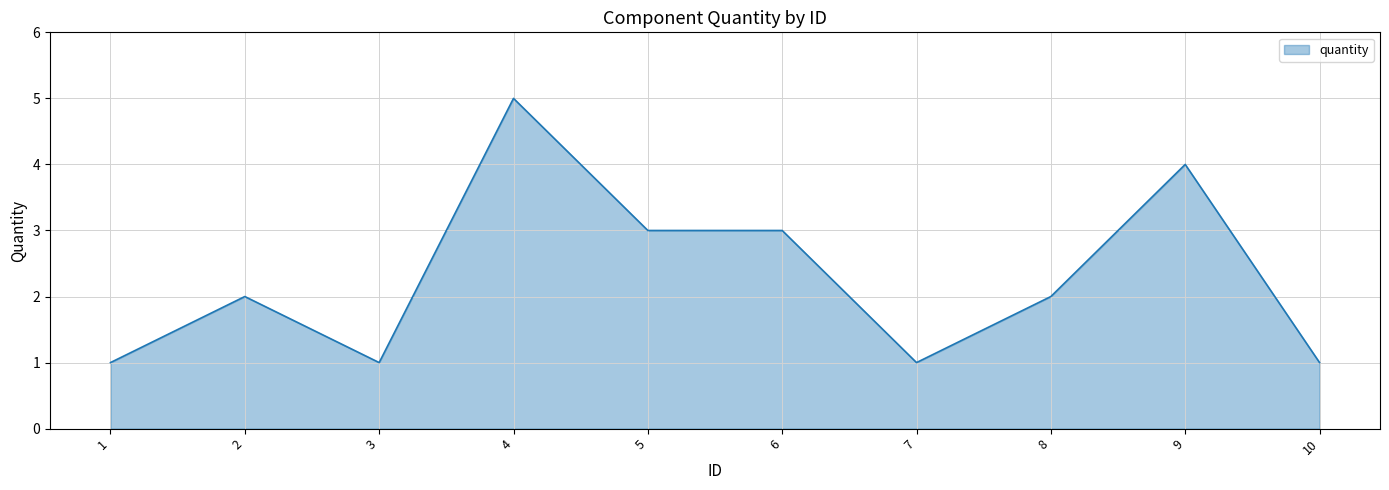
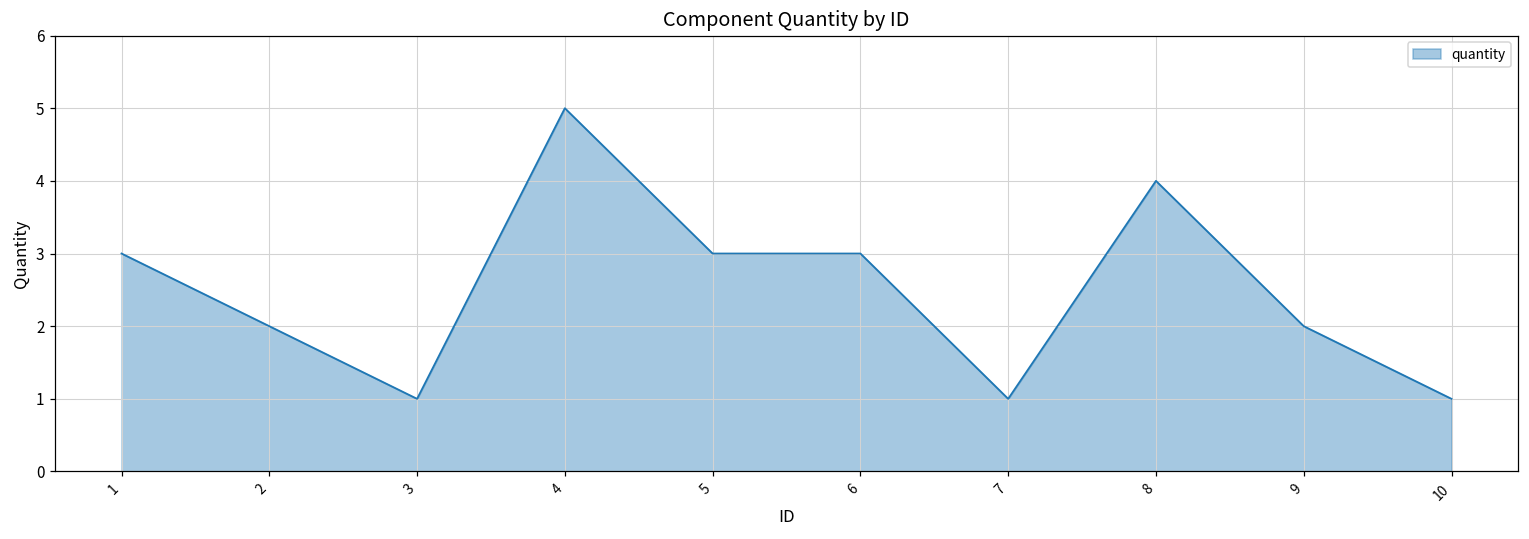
1: 1 -> 3
8: 2 -> 4
9: 4 -> 2
